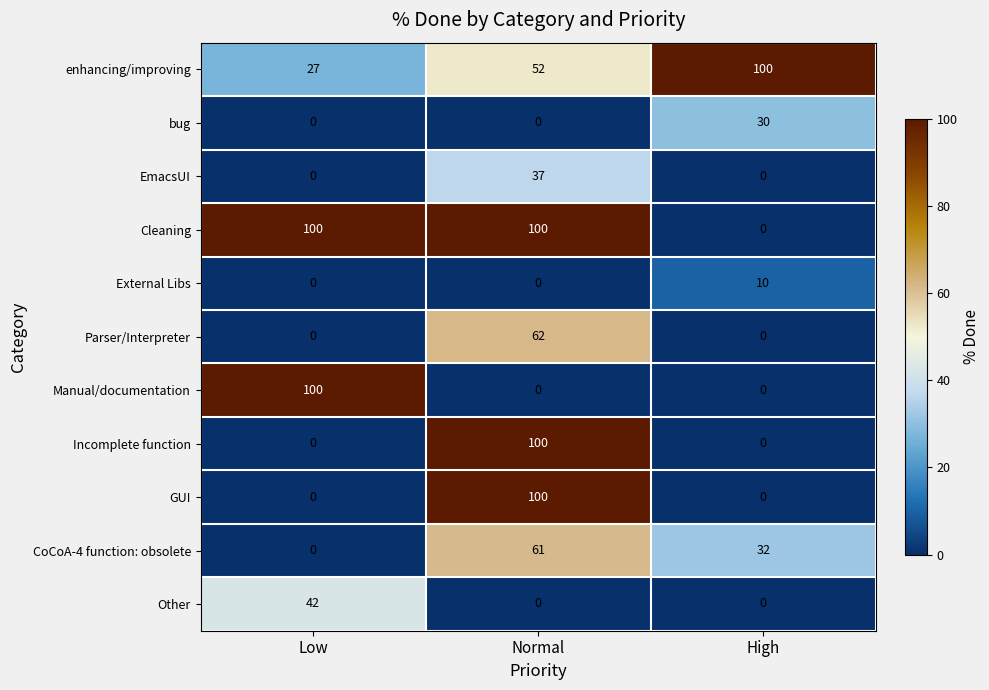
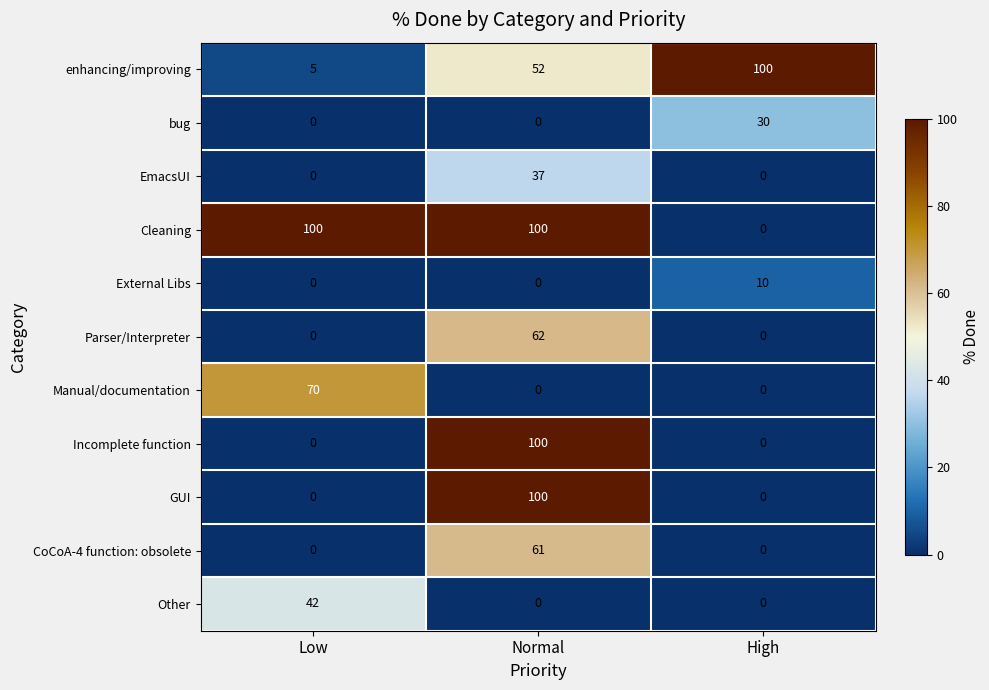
enhancing/improving, Low: 27 -> 5
Manual/documentation, Low: 100 -> 70
CoCoA-4 function: obsolete, High: 32 -> 0
